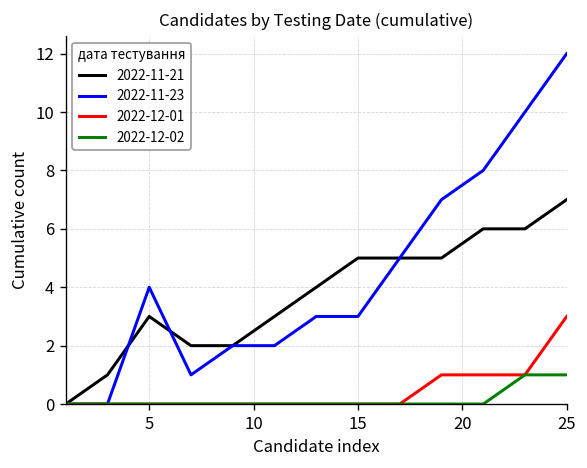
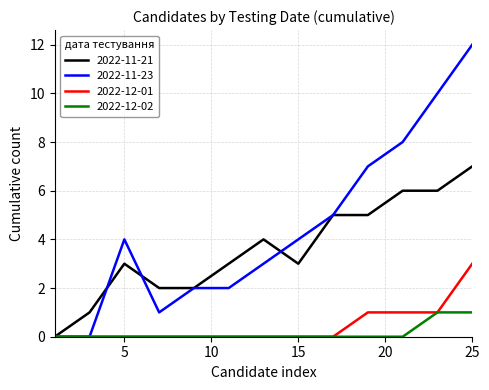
2022-11-21, 15: 5 -> 3
2022-11-23, 15: 3 -> 4
